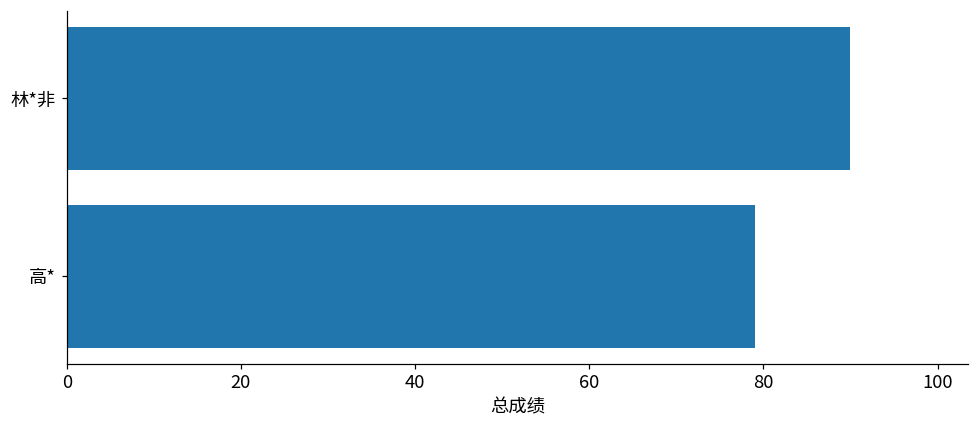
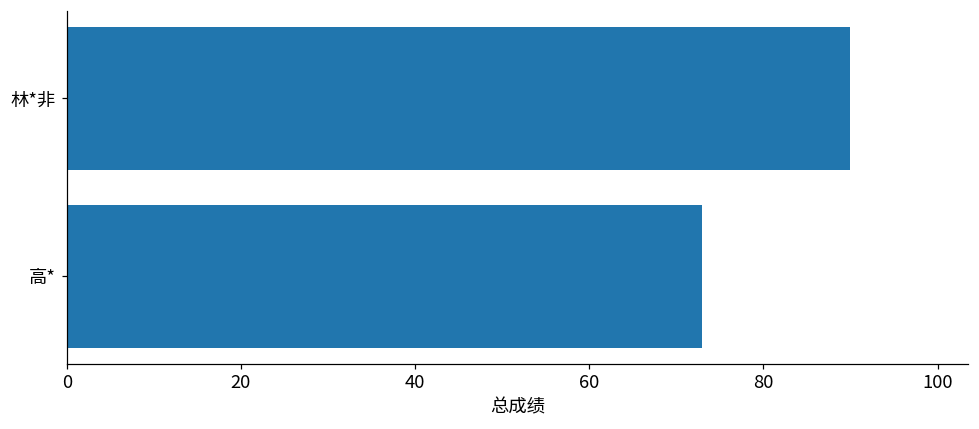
高*: 79 -> 73
